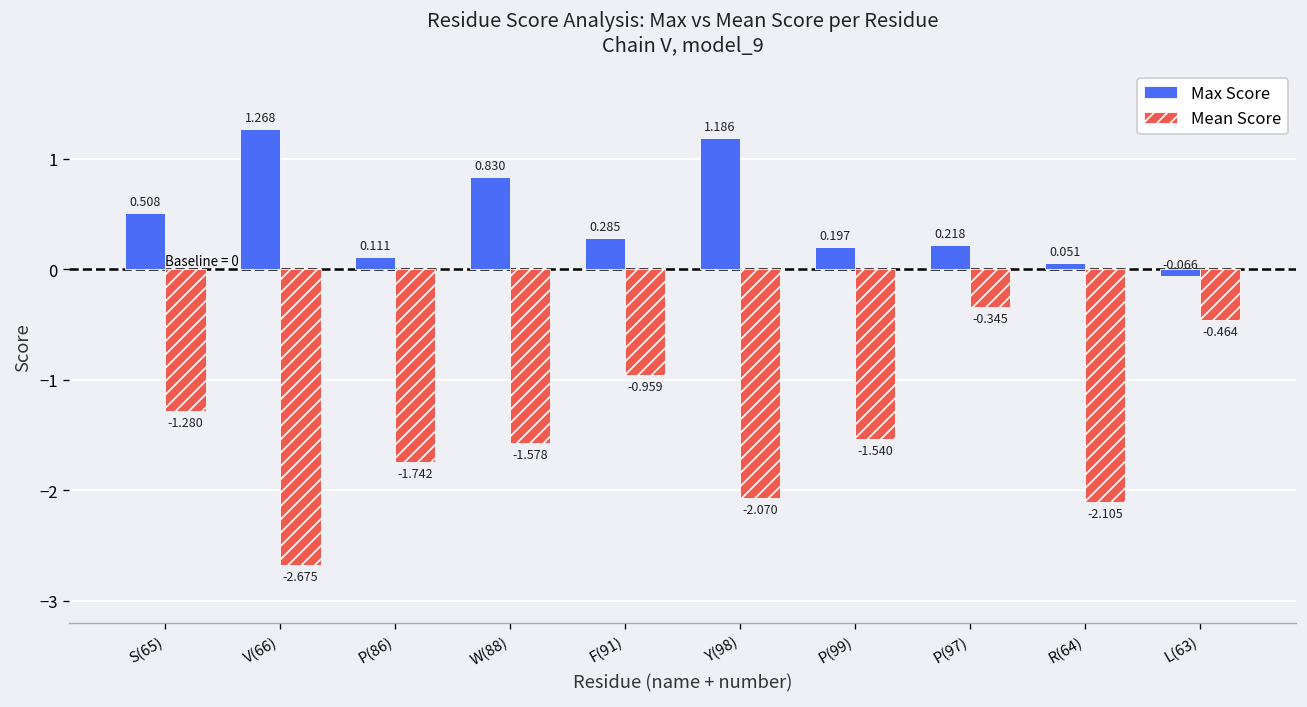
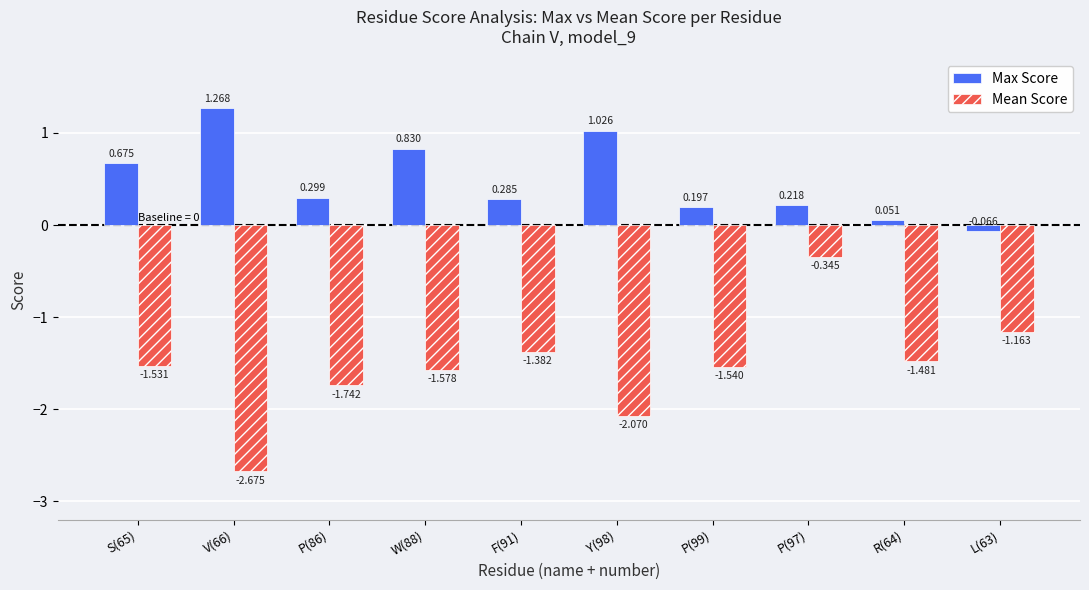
Max Score, S(65): 0.508 -> 0.675
Mean Score, S(65): -1.280 -> -1.531
Max Score, P(86): 0.111 -> 0.299
Mean Score, F(91): -0.959 -> -1.382
Max Score, Y(98): 1.186 -> 1.026
Mean Score, R(64): -2.105 -> -1.481
Mean Score, L(63): -0.464 -> -1.163
